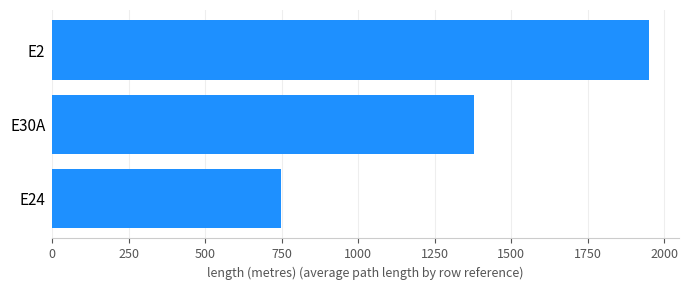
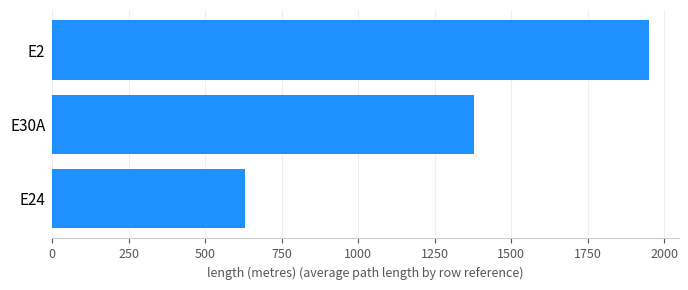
E24: 750 -> 630
